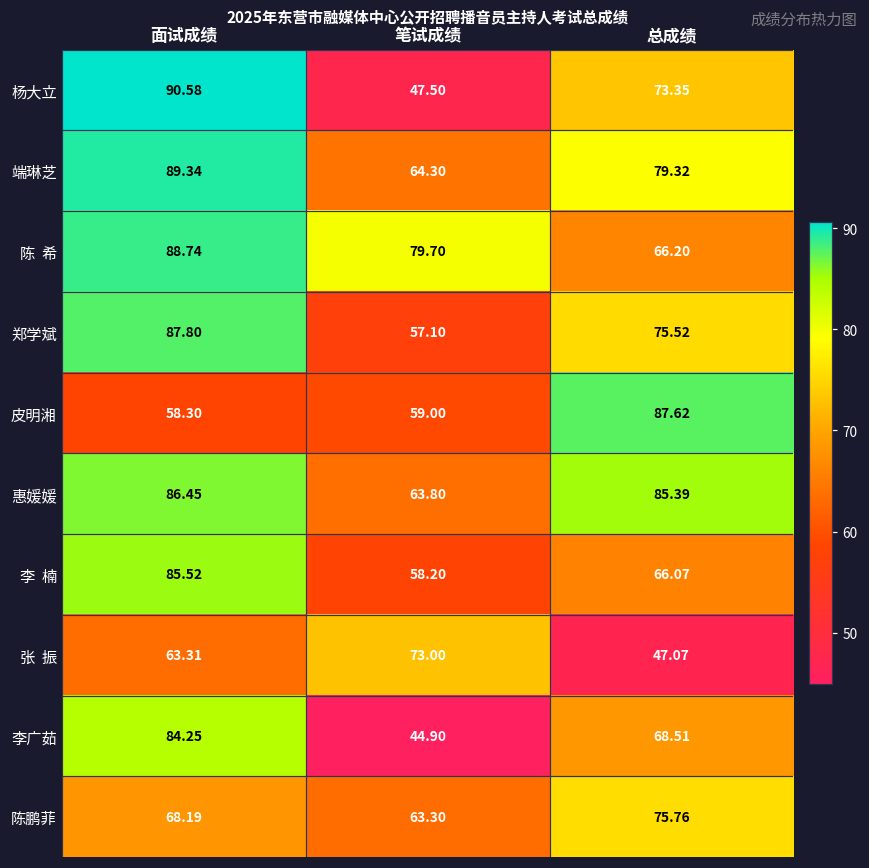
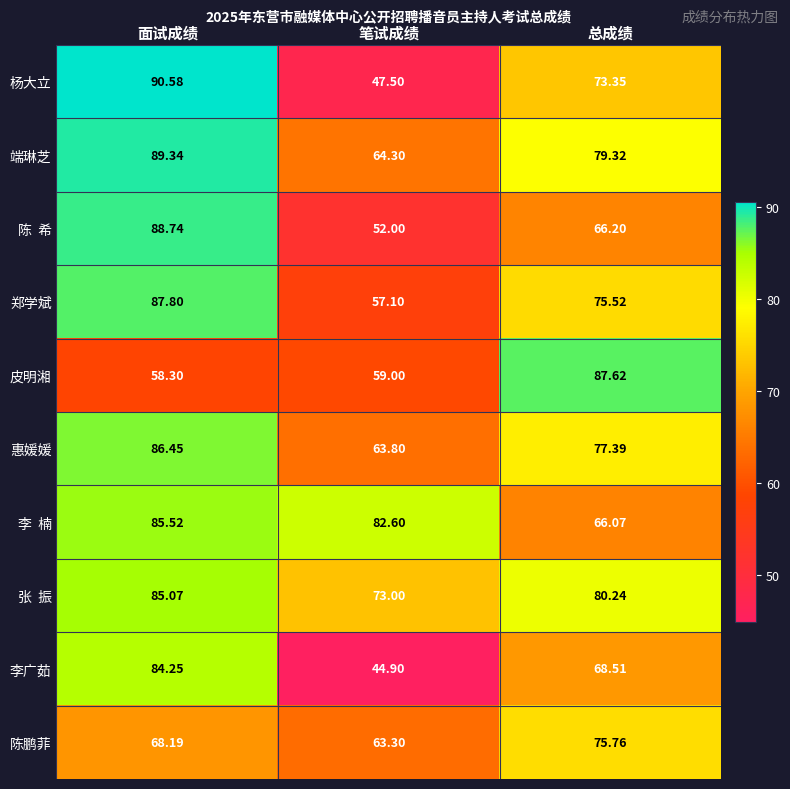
陈 希, 笔试成绩: 79.70 -> 52.00
惠媛媛, 总成绩: 85.39 -> 77.39
李 楠, 笔试成绩: 58.20 -> 82.60
张 振, 面试成绩: 63.31 -> 85.07
张 振, 总成绩: 47.07 -> 80.24
